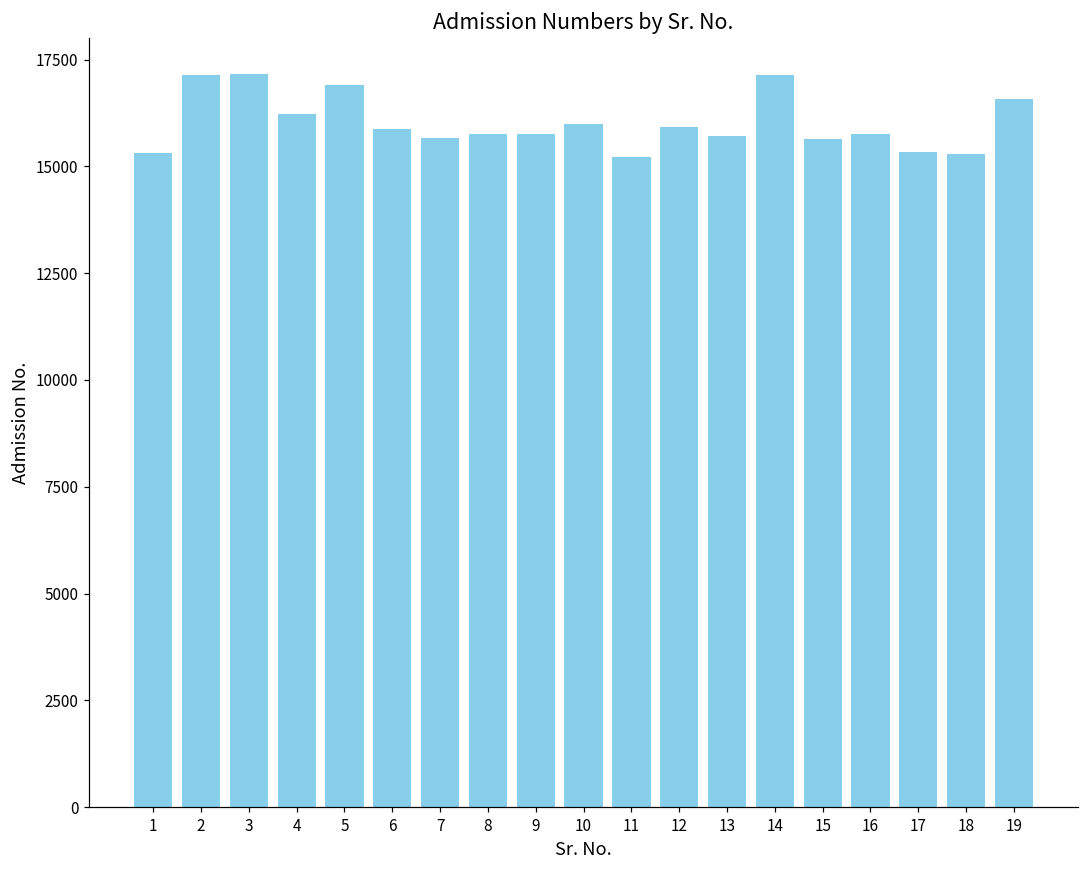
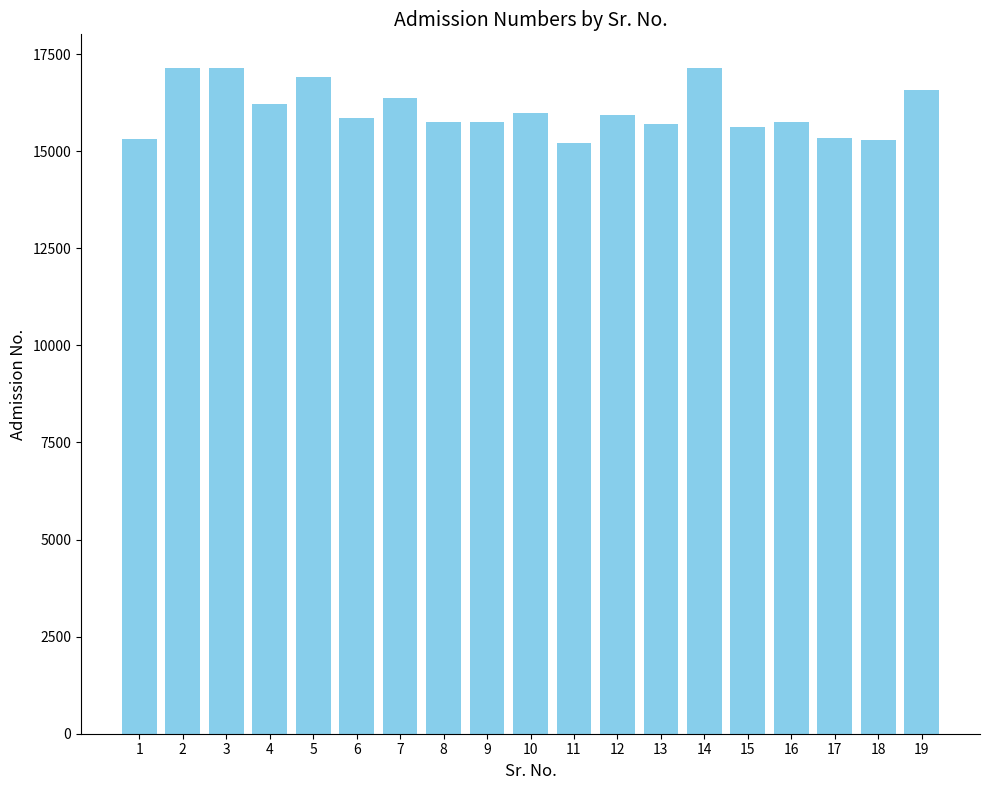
7: 15700 -> 16400
